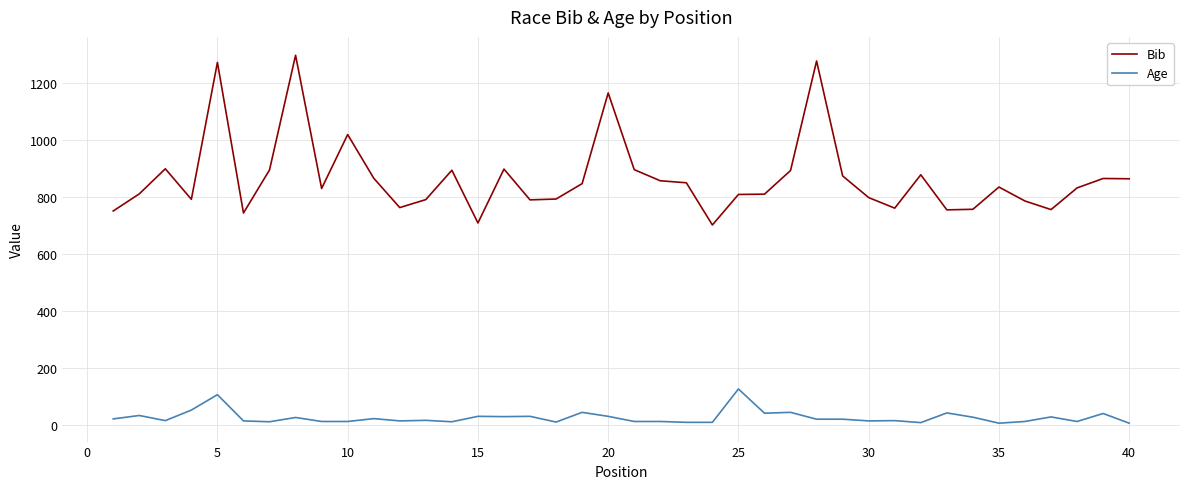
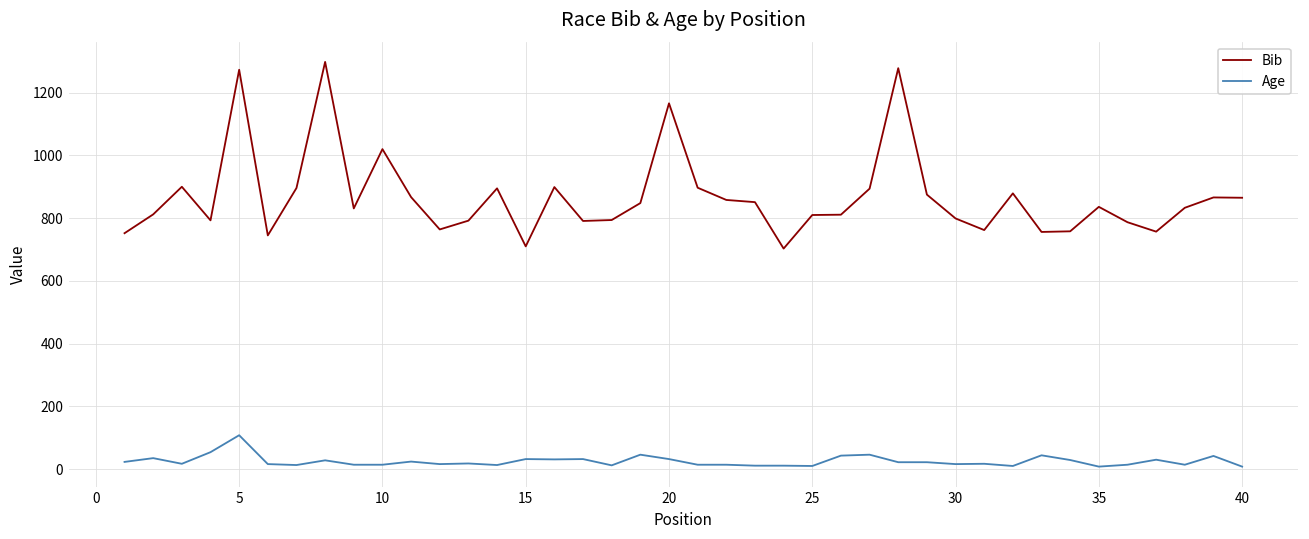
Age, 25: 130 -> 10
